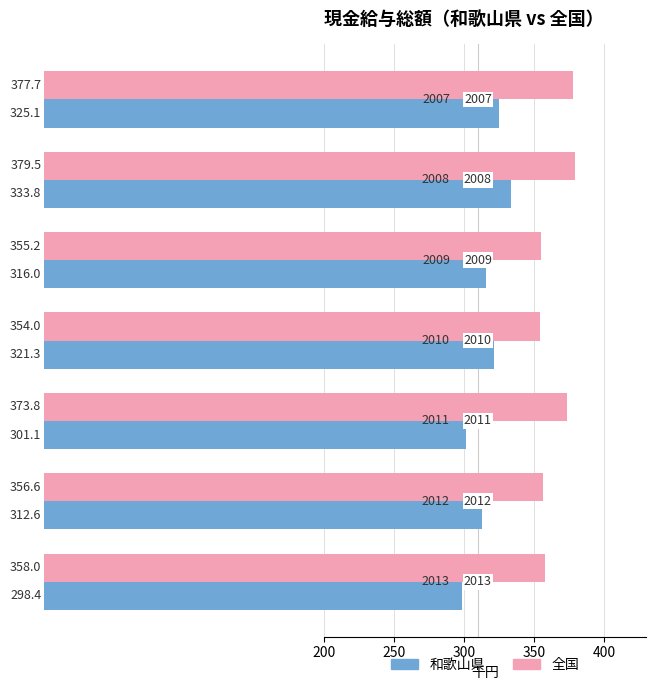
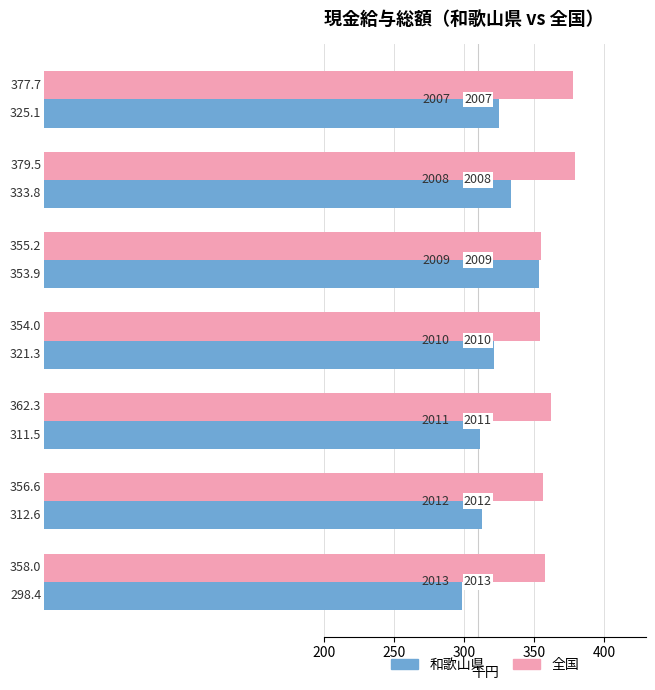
和歌山県, 2009: 316.0 -> 353.9
全国, 2011: 373.8 -> 362.3
和歌山県, 2011: 301.1 -> 311.5
